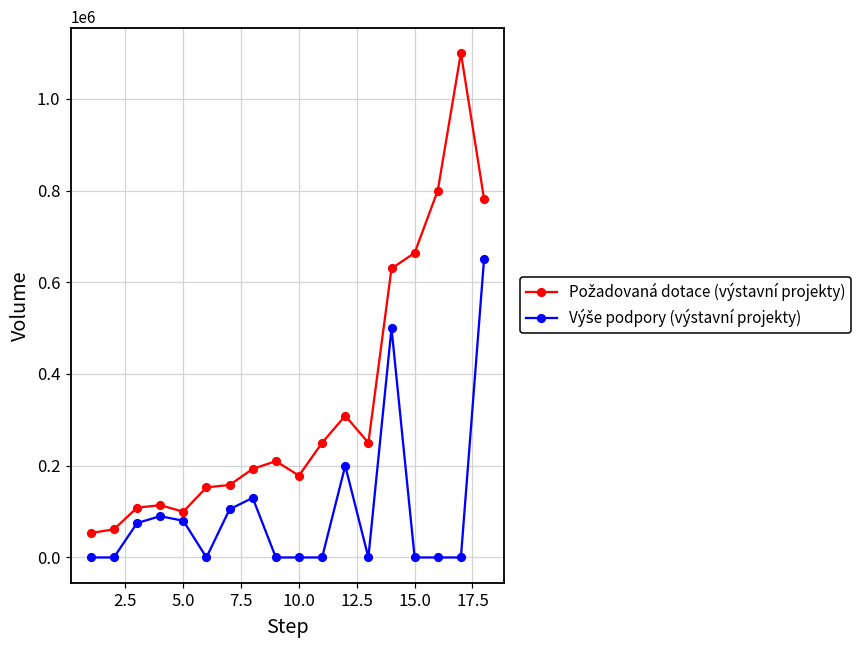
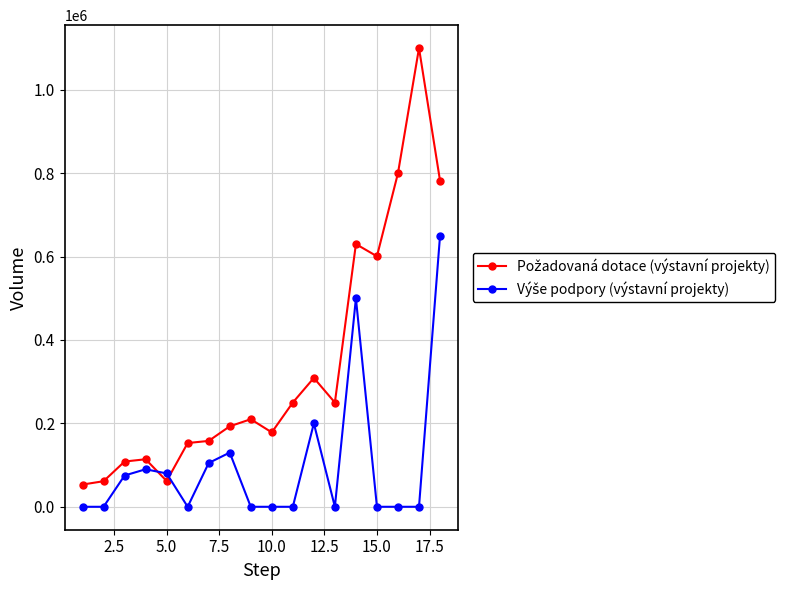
Požadovaná dotace (výstavní projekty), 5.0: 100000 -> 60000
Požadovaná dotace (výstavní projekty), 15.0: 660000 -> 600000
